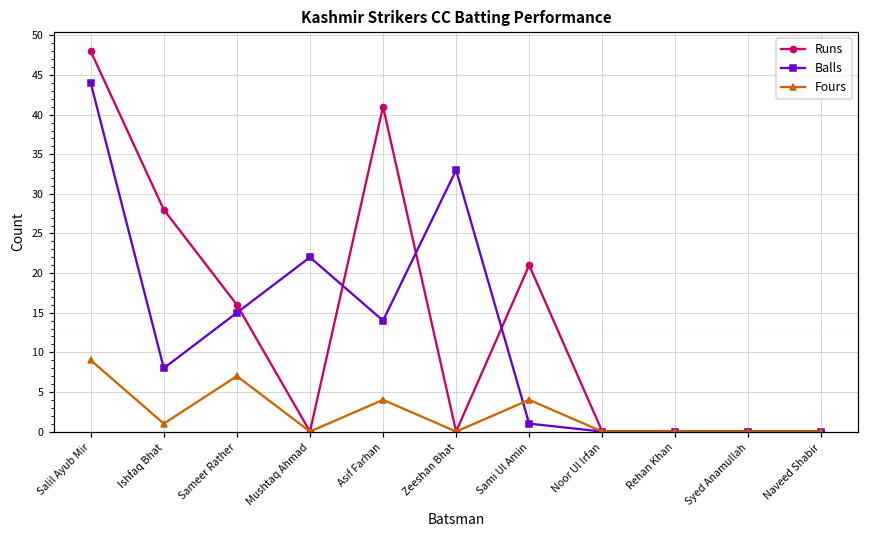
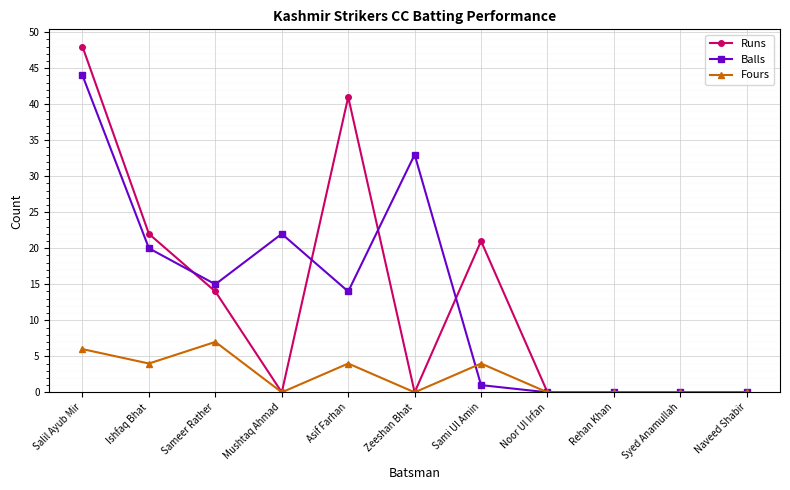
Fours, Salil Ayub Mir: 9 -> 6
Runs, Ishfaq Bhat: 28 -> 22
Balls, Ishfaq Bhat: 8 -> 20
Fours, Ishfaq Bhat: 1 -> 4
Runs, Sameer Rather: 16 -> 14
